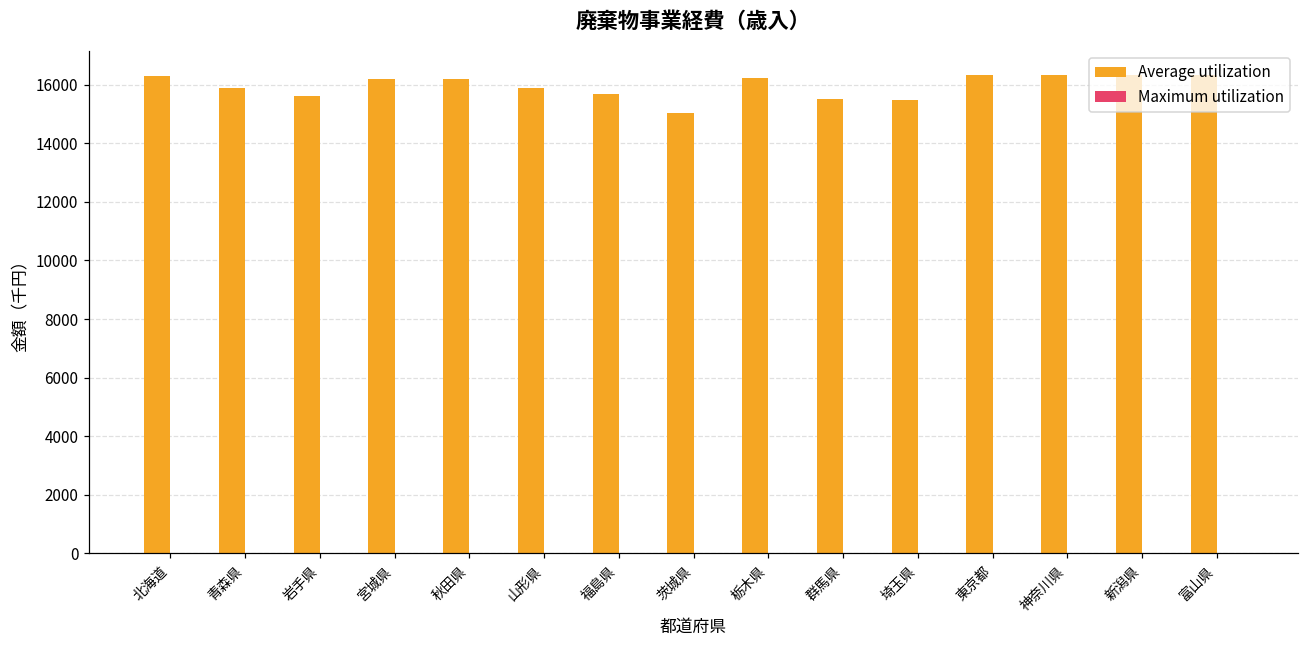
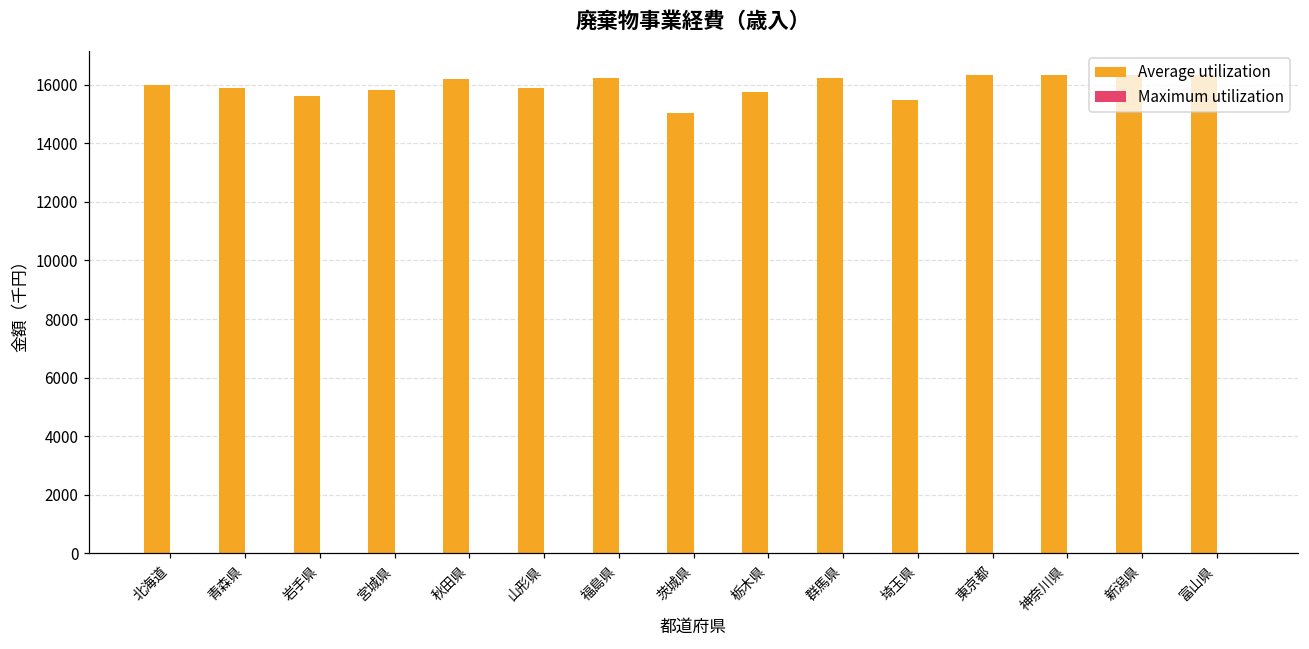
Average utilization, 北海道: 16300 -> 16000
Average utilization, 宮城県: 16200 -> 15800
Average utilization, 福島県: 15700 -> 16200
Average utilization, 栃木県: 16200 -> 15700
Average utilization, 群馬県: 15500 -> 16200
